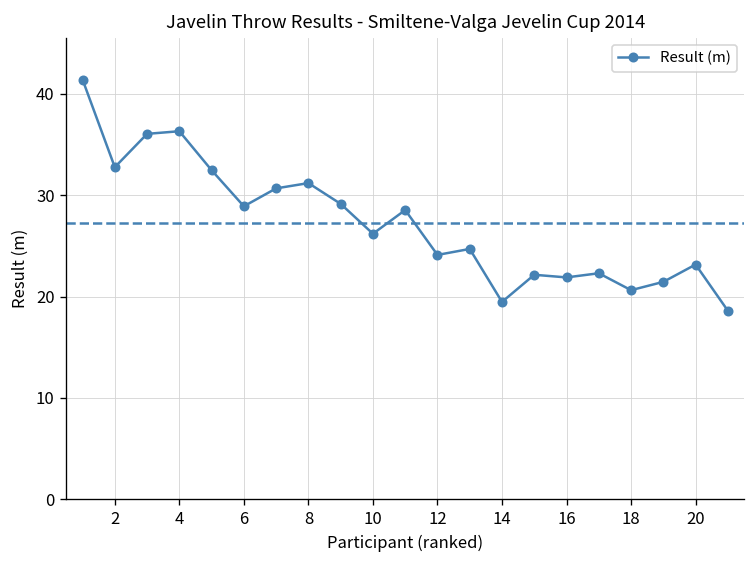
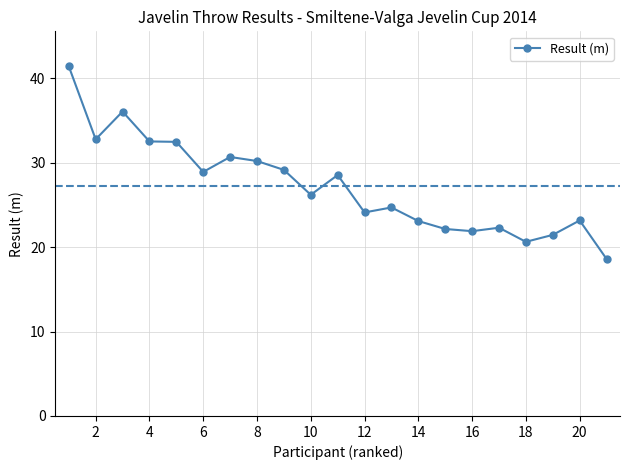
4: 36 -> 33
8: 31 -> 30
14: 19 -> 23
